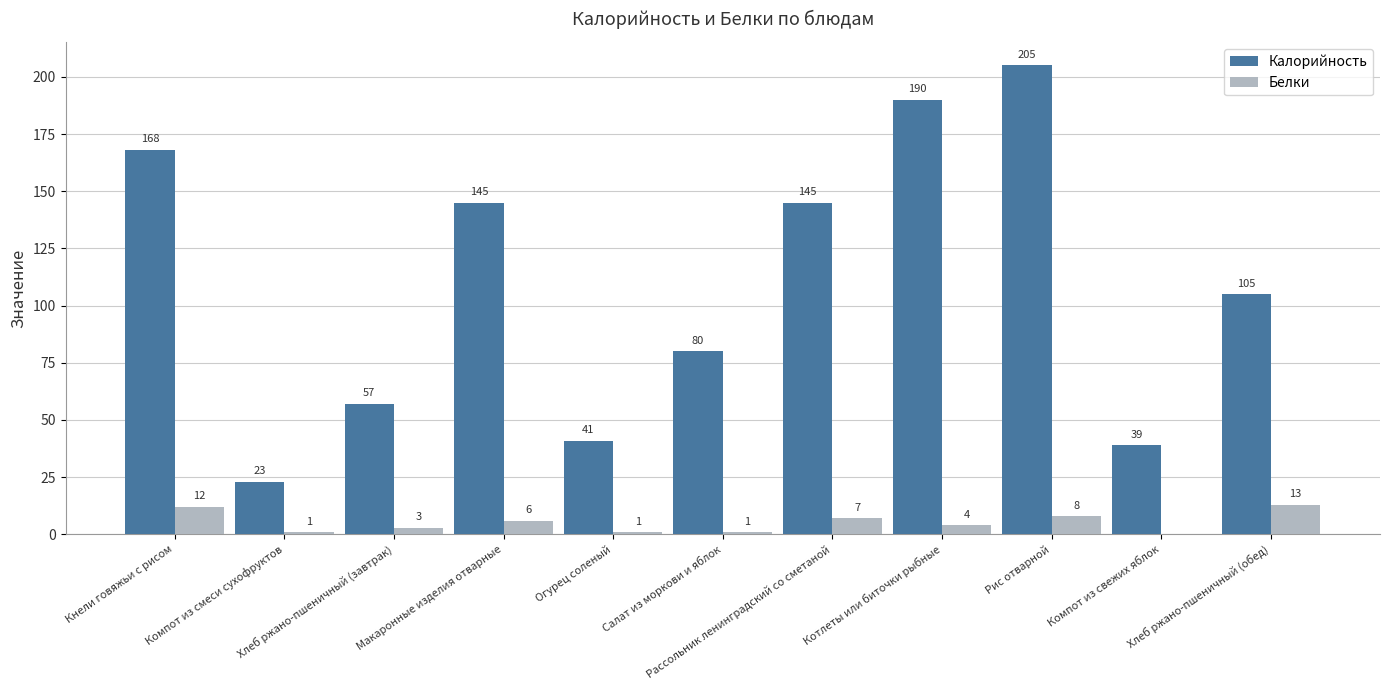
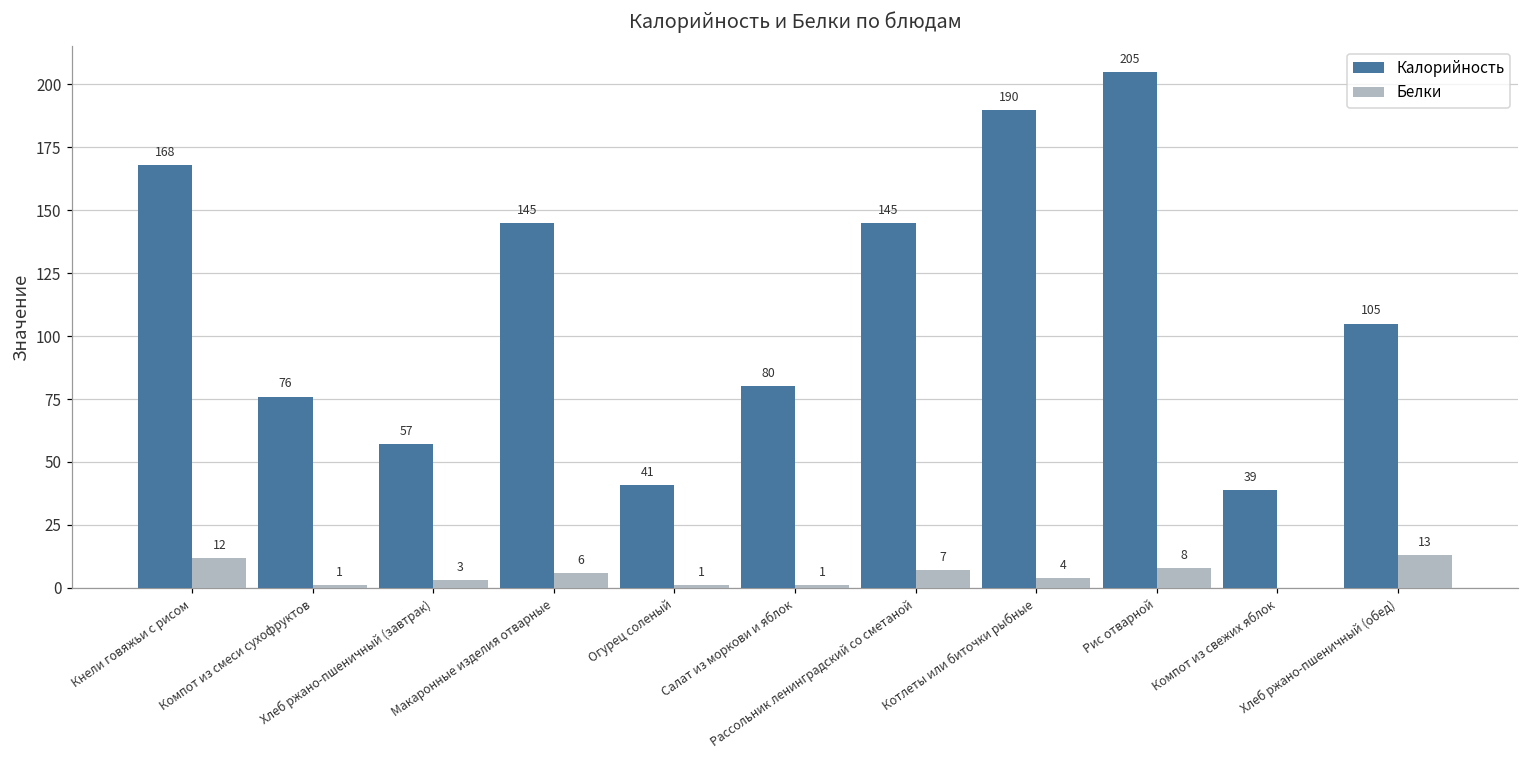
Калорийность, Компот из смеси сухофруктов: 23 -> 76
